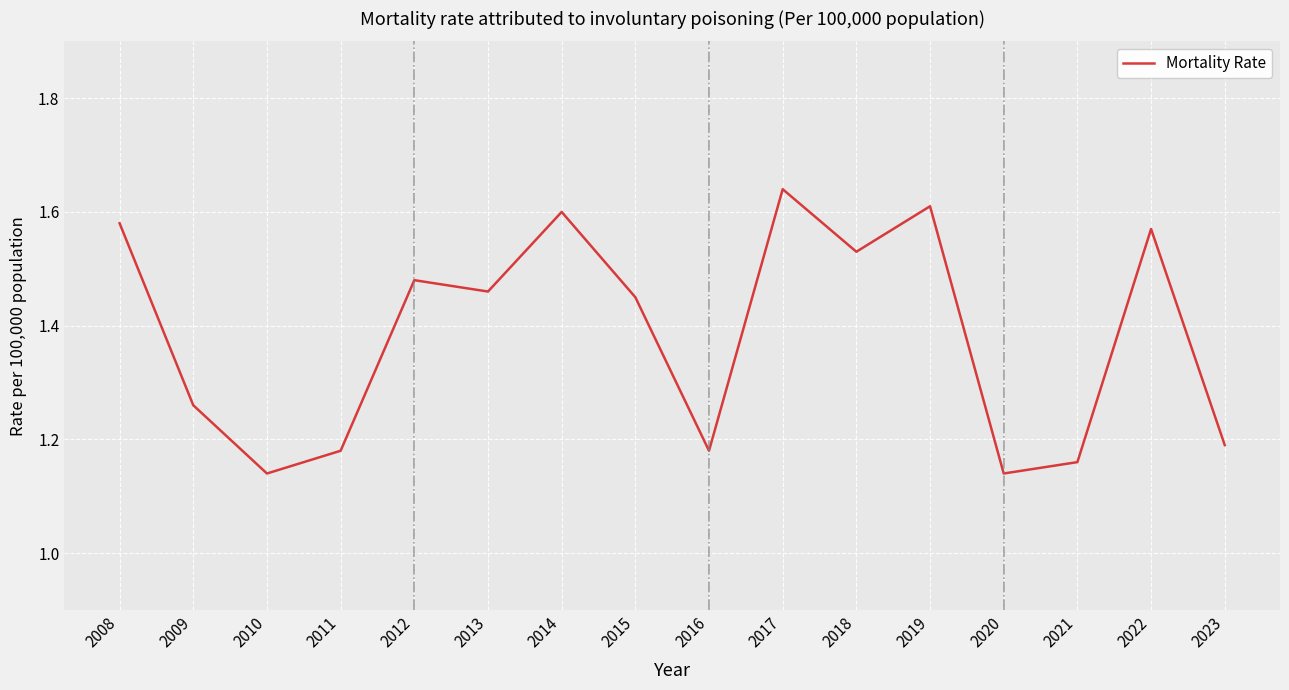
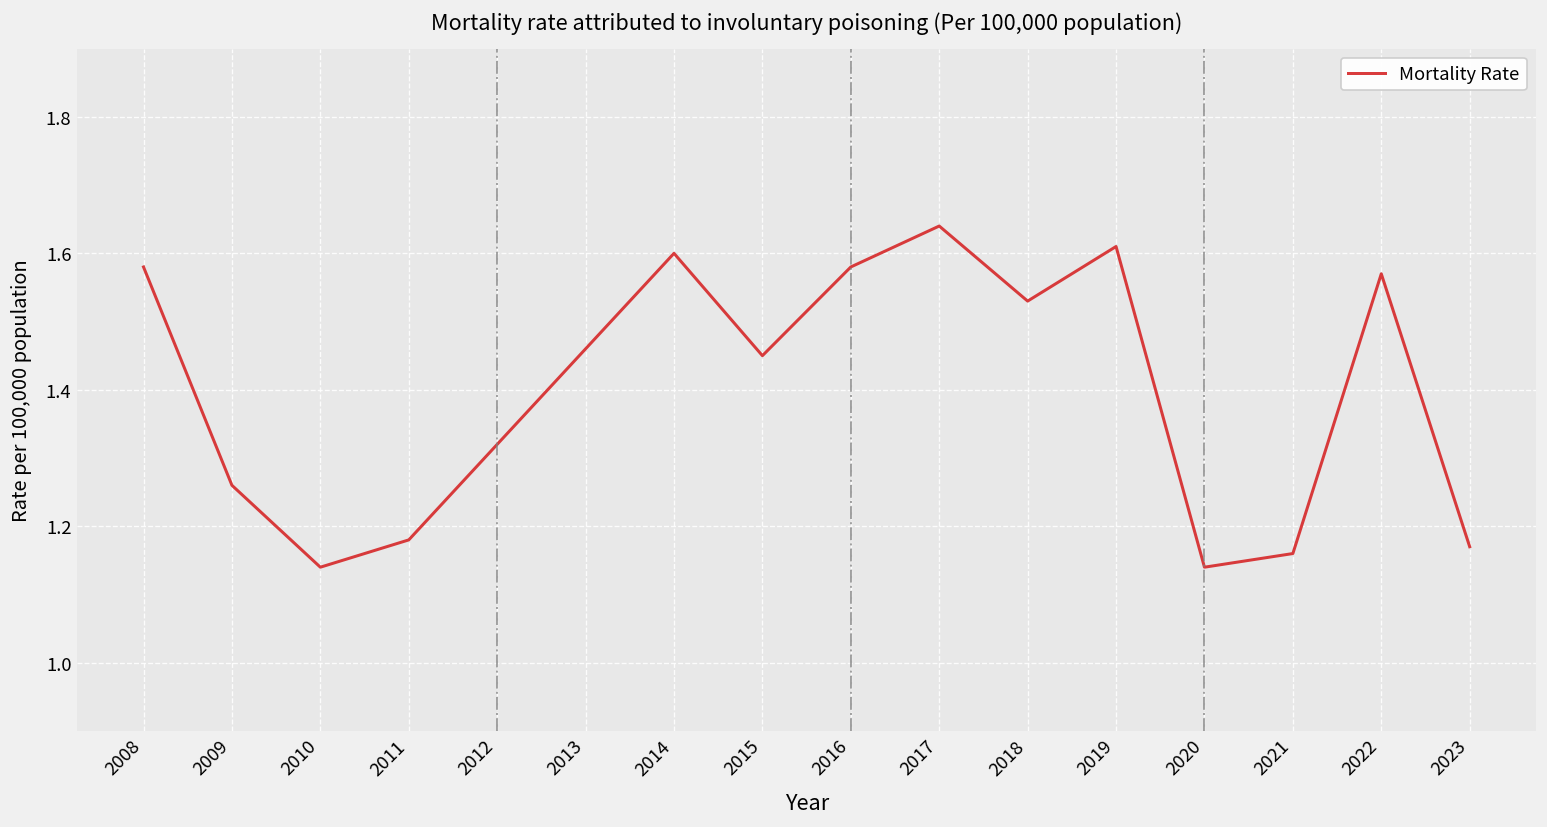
2012: 1.48 -> 1.32
2016: 1.18 -> 1.58
2023: 1.19 -> 1.17
